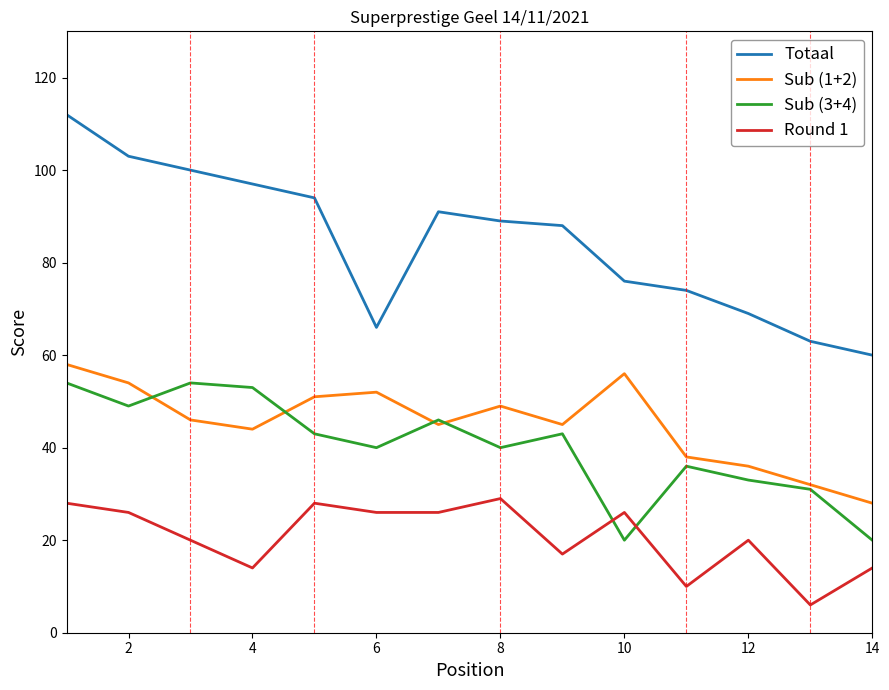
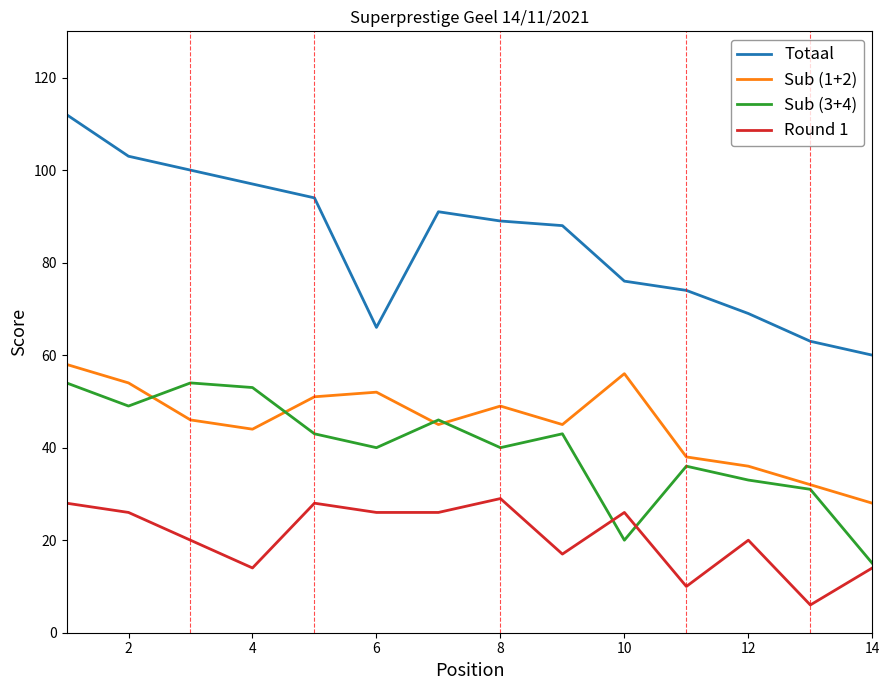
Sub (3+4), 14: 20 -> 15
